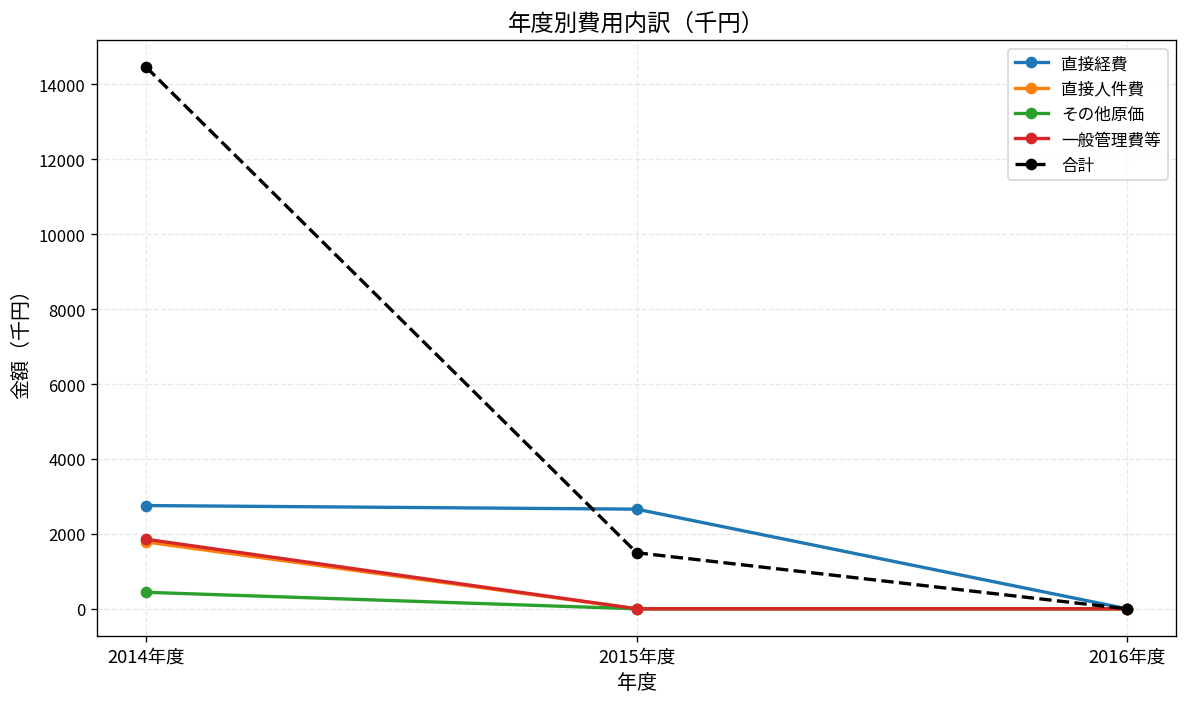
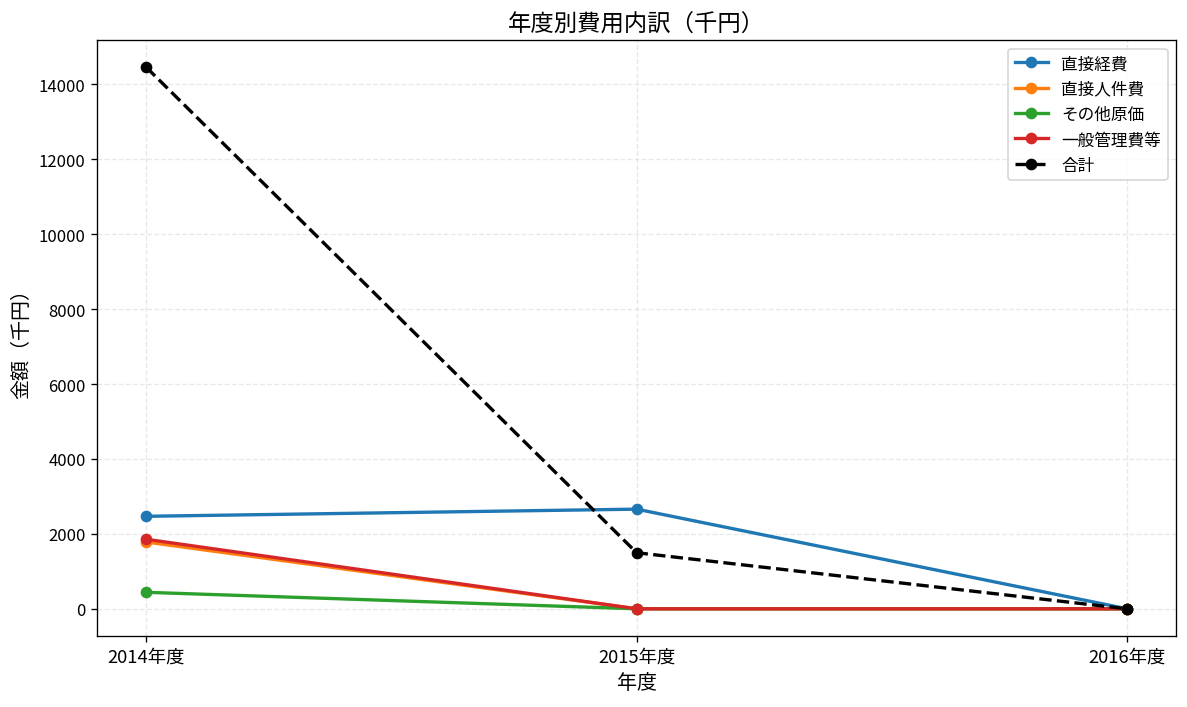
直接経費, 2014年度: 2800 -> 2500
